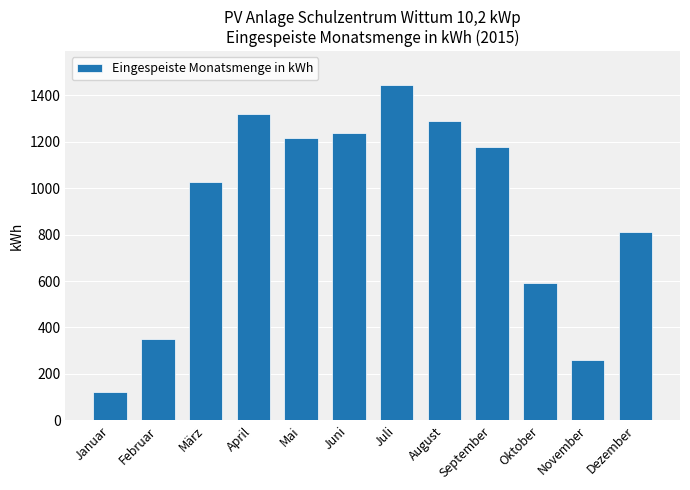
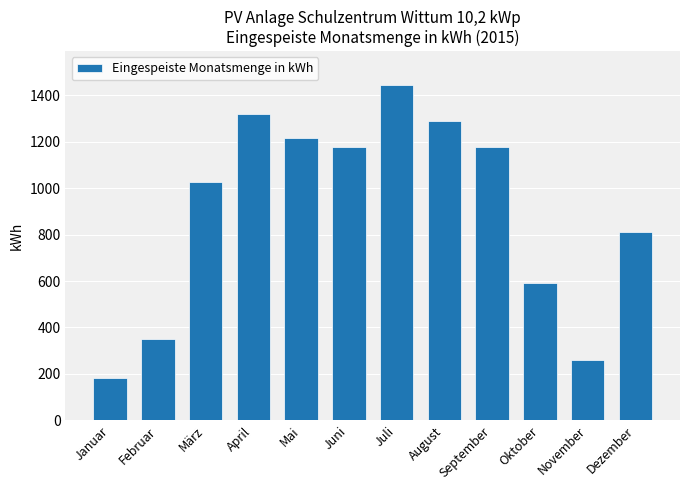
Januar: 120 -> 180
Juni: 1240 -> 1180
